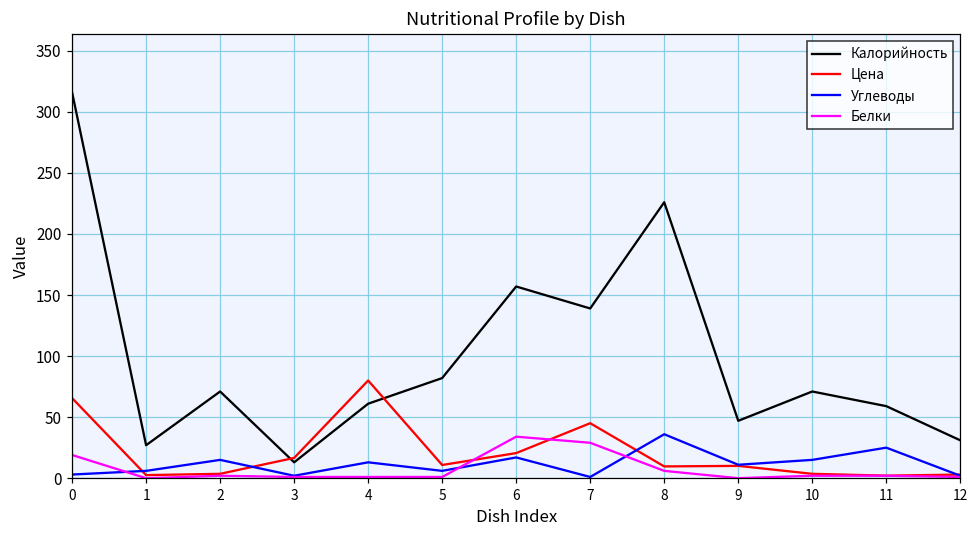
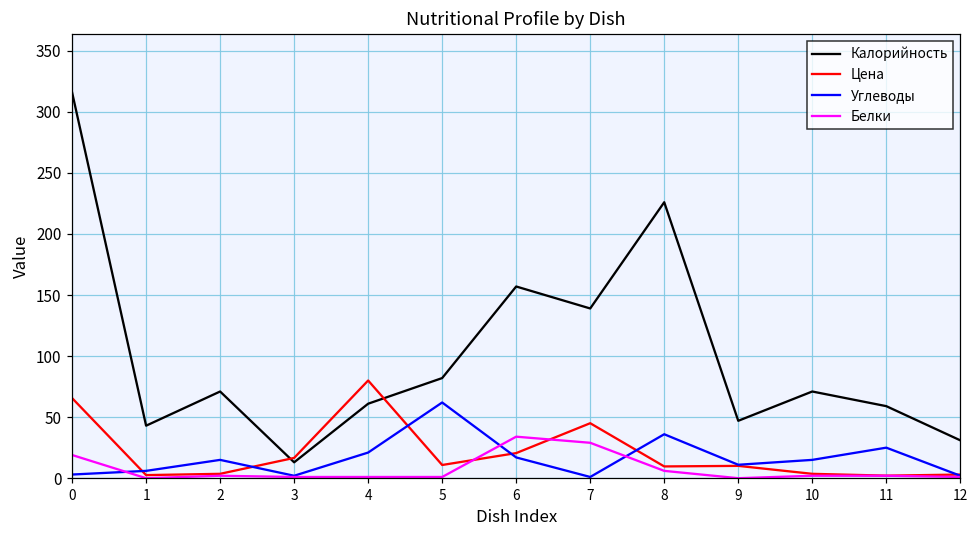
Калорийность, 1: 27 -> 43
Углеводы, 4: 13 -> 21
Углеводы, 5: 6 -> 62
